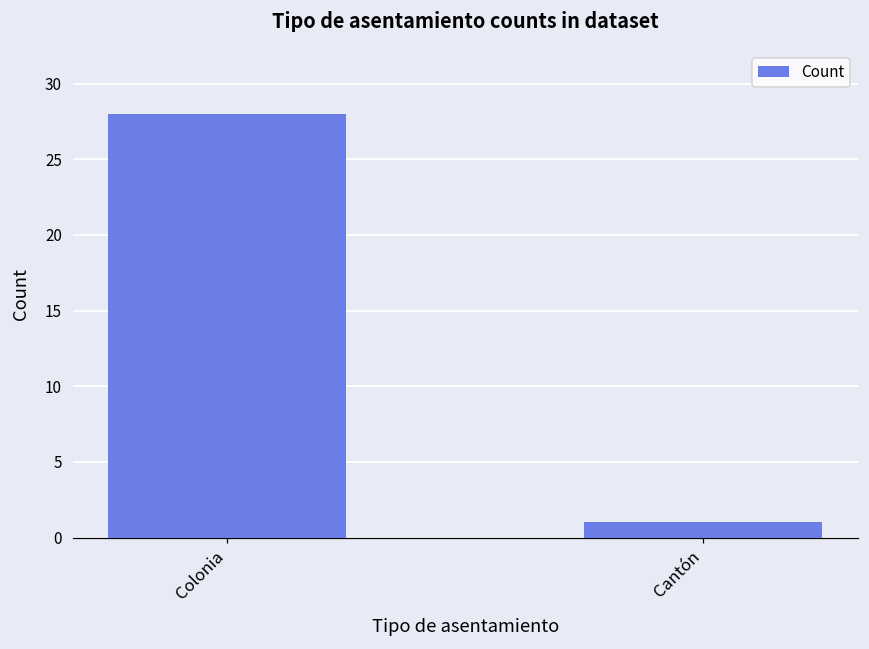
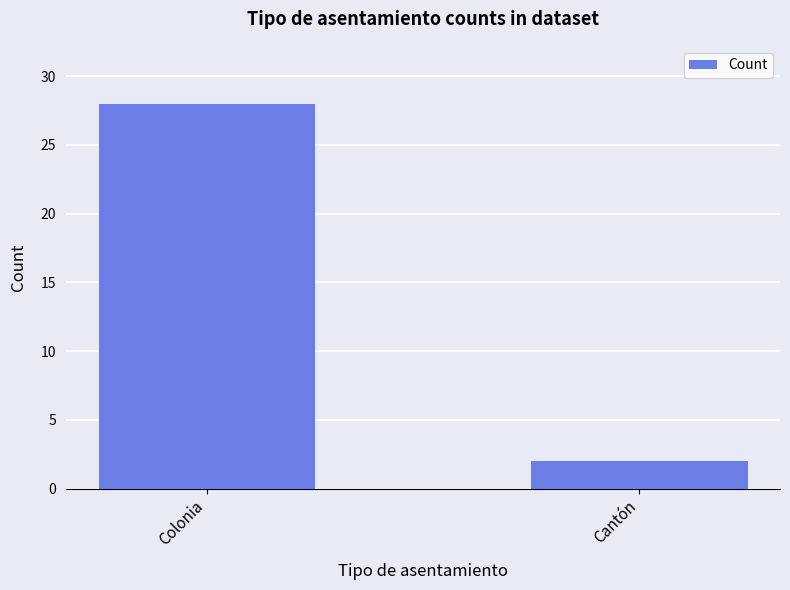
Cantón: 1 -> 2
